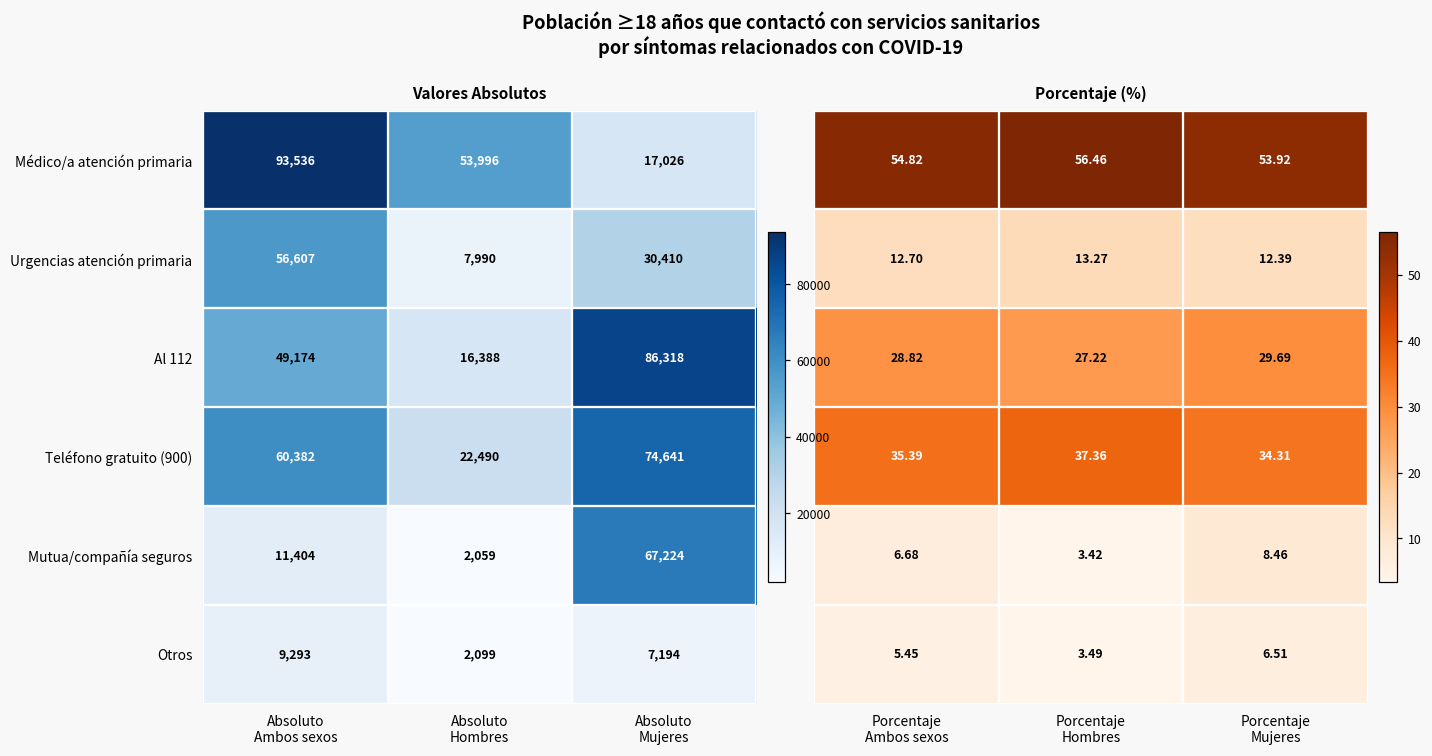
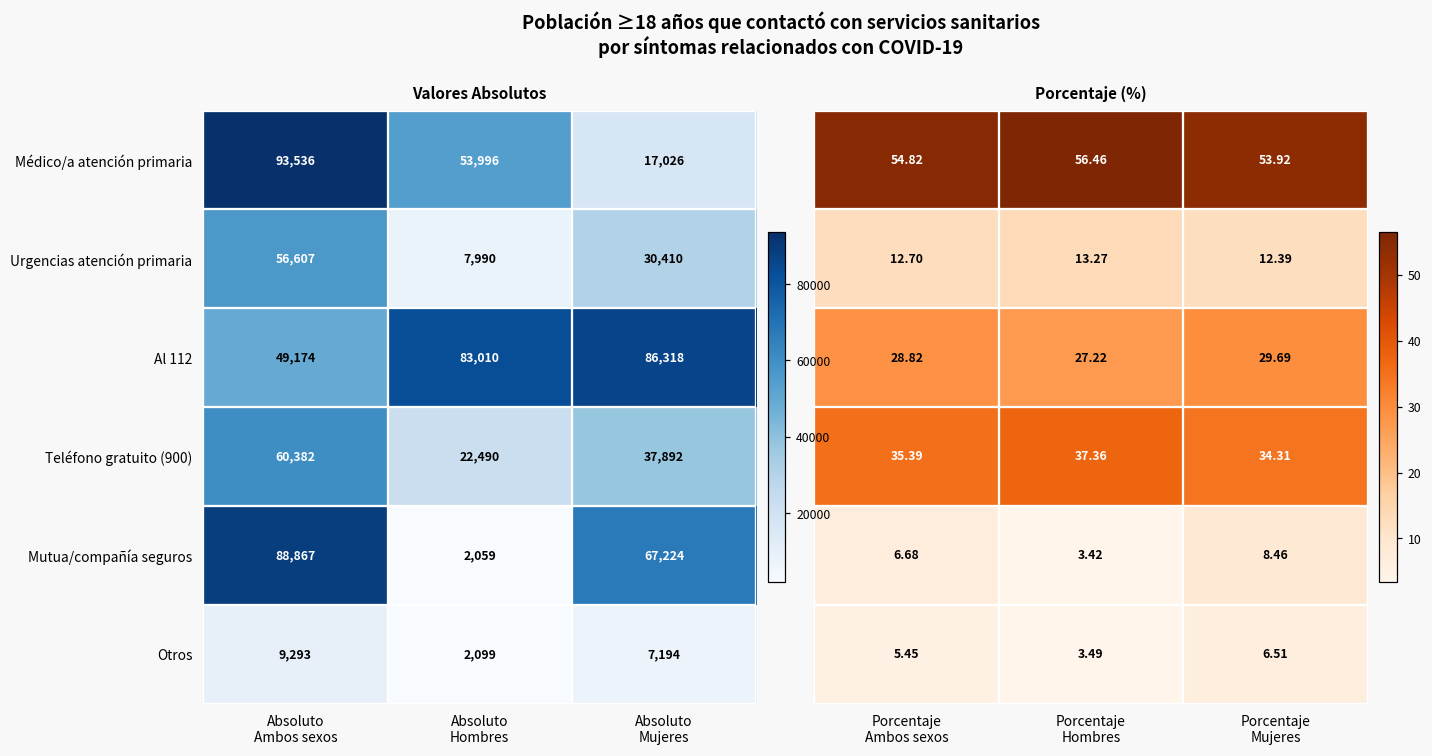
Valores Absolutos, Al 112, Absoluto Hombres: 16,388 -> 83,010
Valores Absolutos, Teléfono gratuito (900), Absoluto Mujeres: 74,641 -> 37,892
Valores Absolutos, Mutua/compañía seguros, Absoluto Ambos sexos: 11,404 -> 88,867
